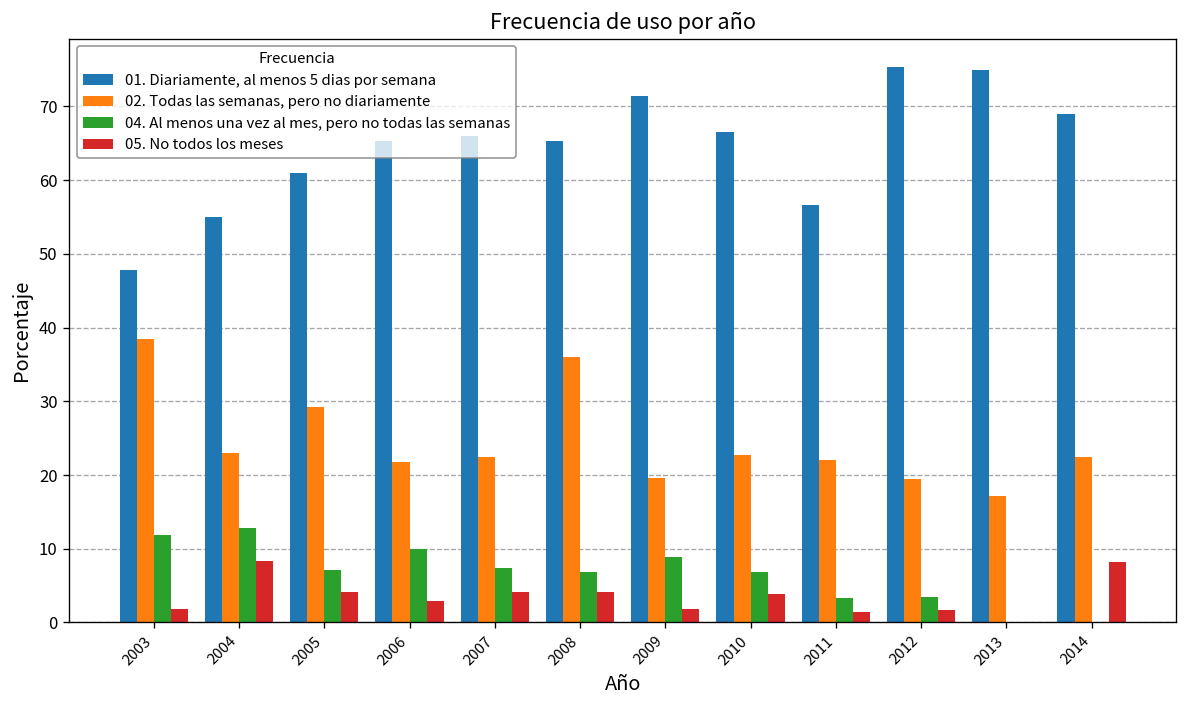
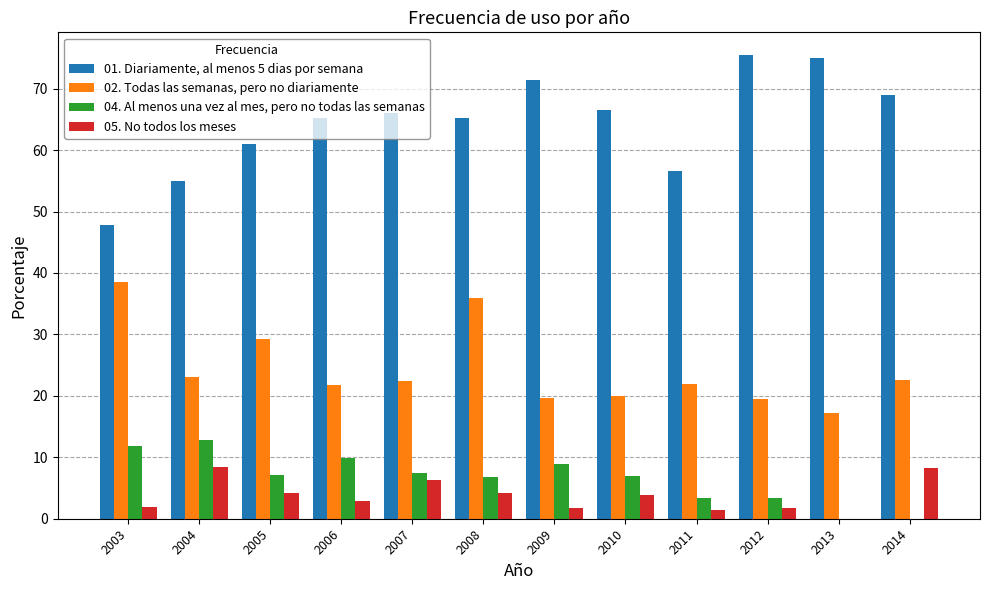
05. No todos los meses, 2007: 4 -> 6
02. Todas las semanas, pero no diariamente, 2010: 23 -> 20
